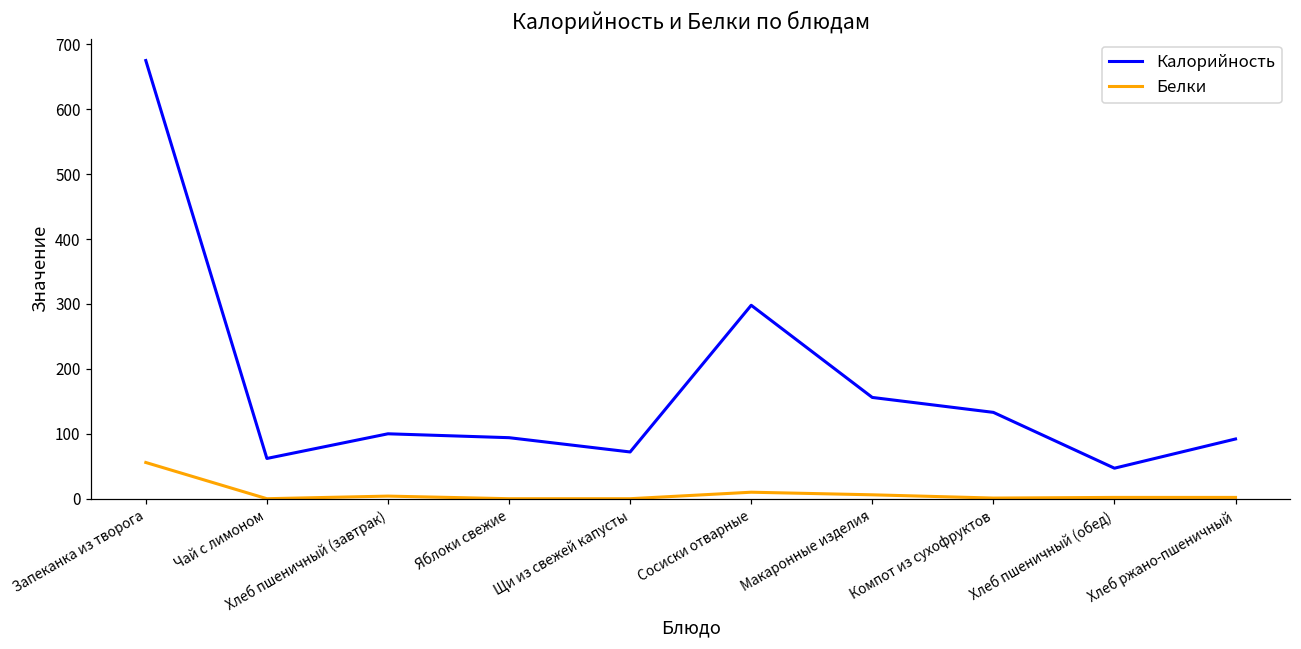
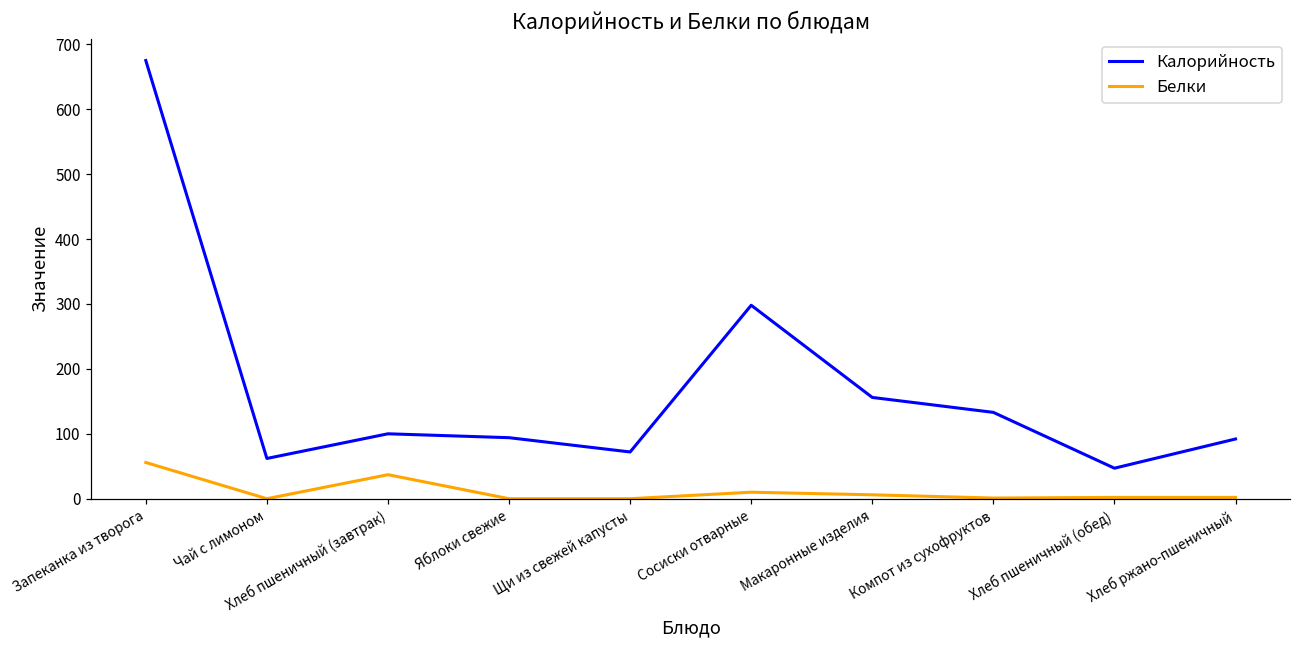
Белки, Хлеб пшеничный (завтрак): 0 -> 40
